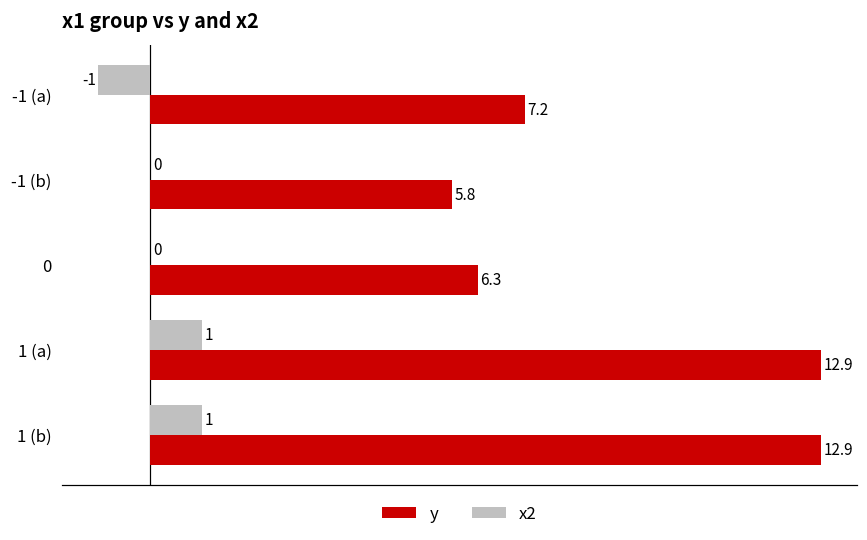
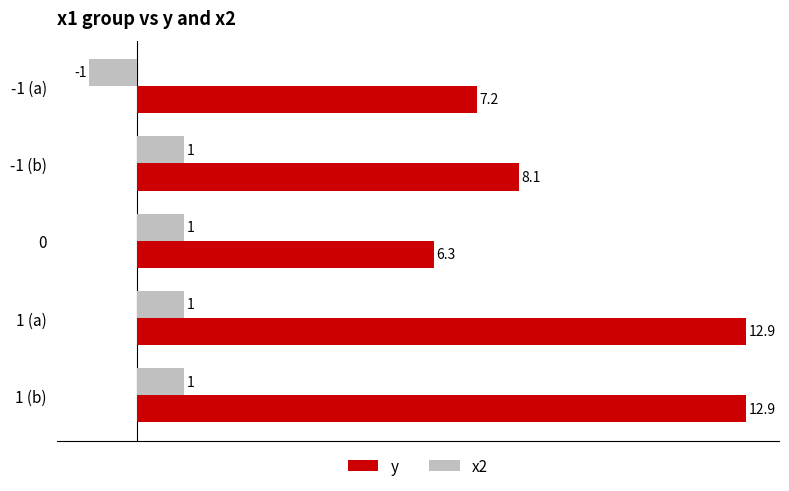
x2, -1 (b): 0 -> 1
y, -1 (b): 5.8 -> 8.1
x2, 0: 0 -> 1
